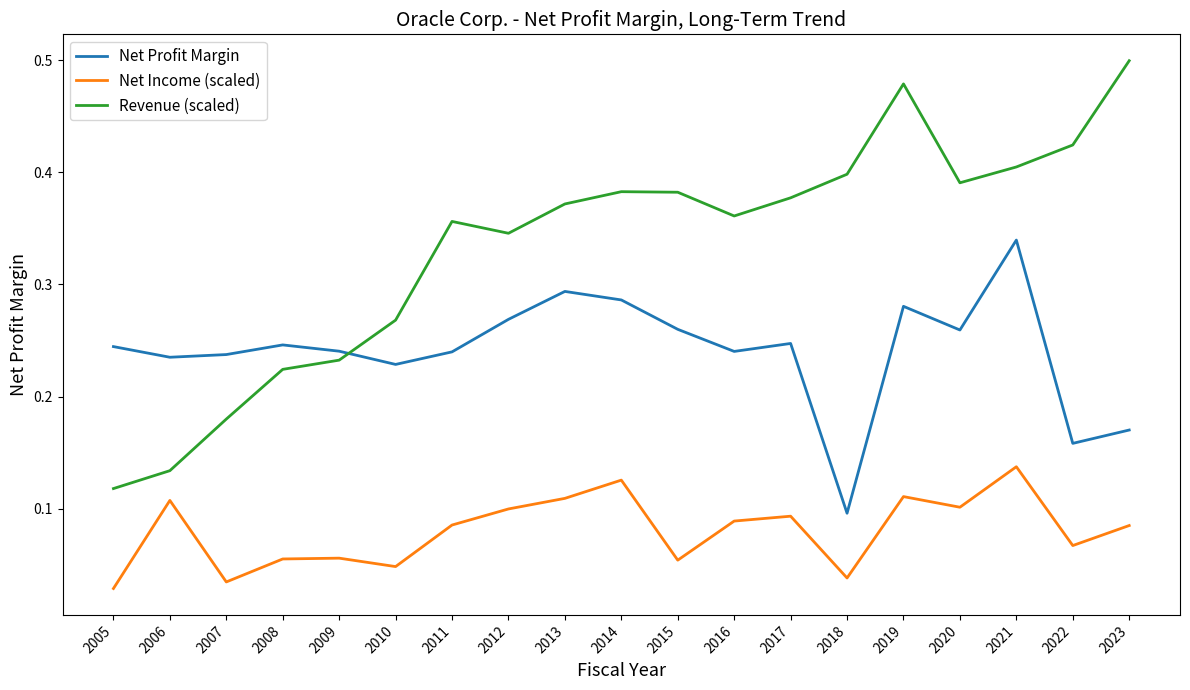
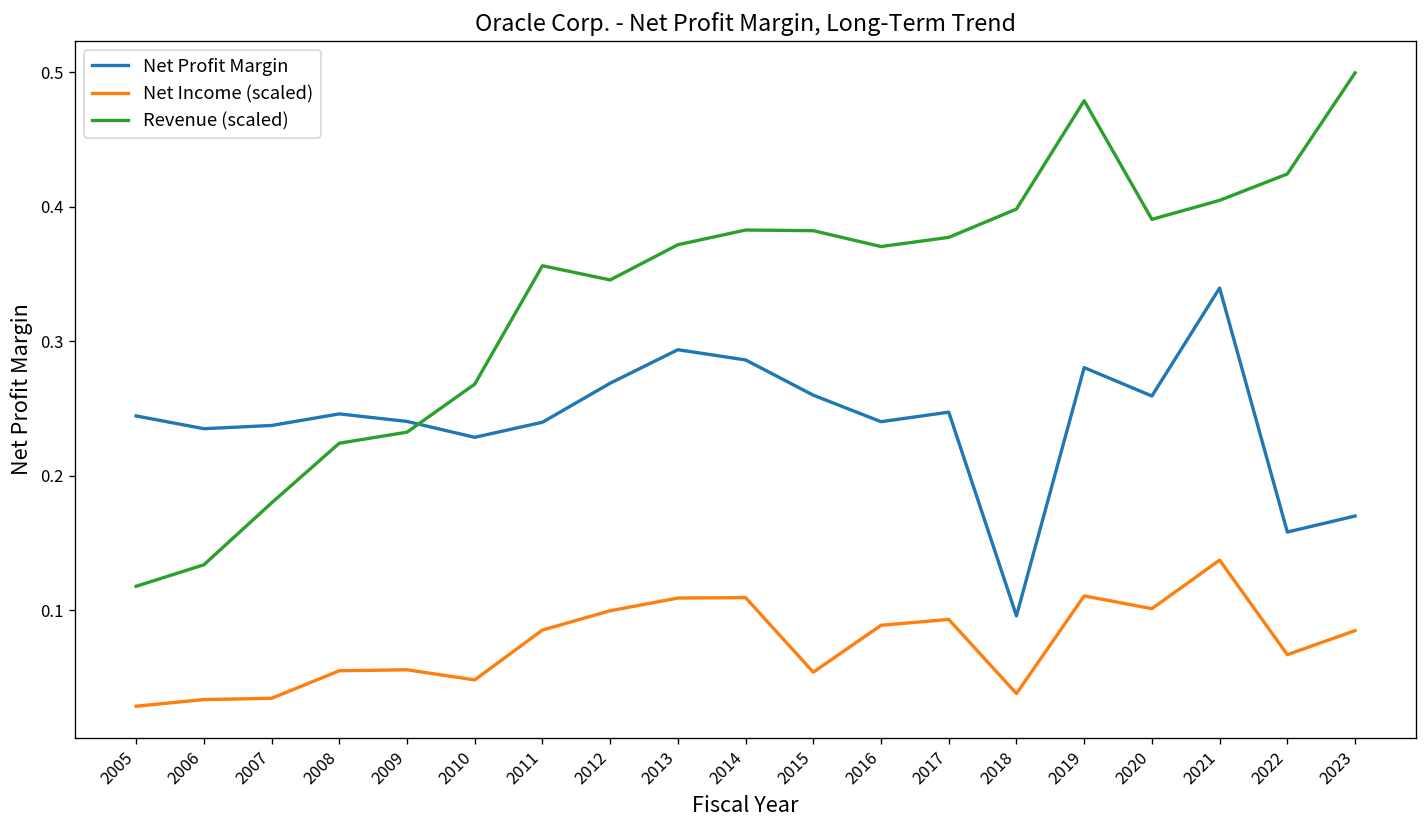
Net Income (scaled), 2006: 0.107 -> 0.034
Net Income (scaled), 2014: 0.126 -> 0.110
Revenue (scaled), 2016: 0.361 -> 0.370
